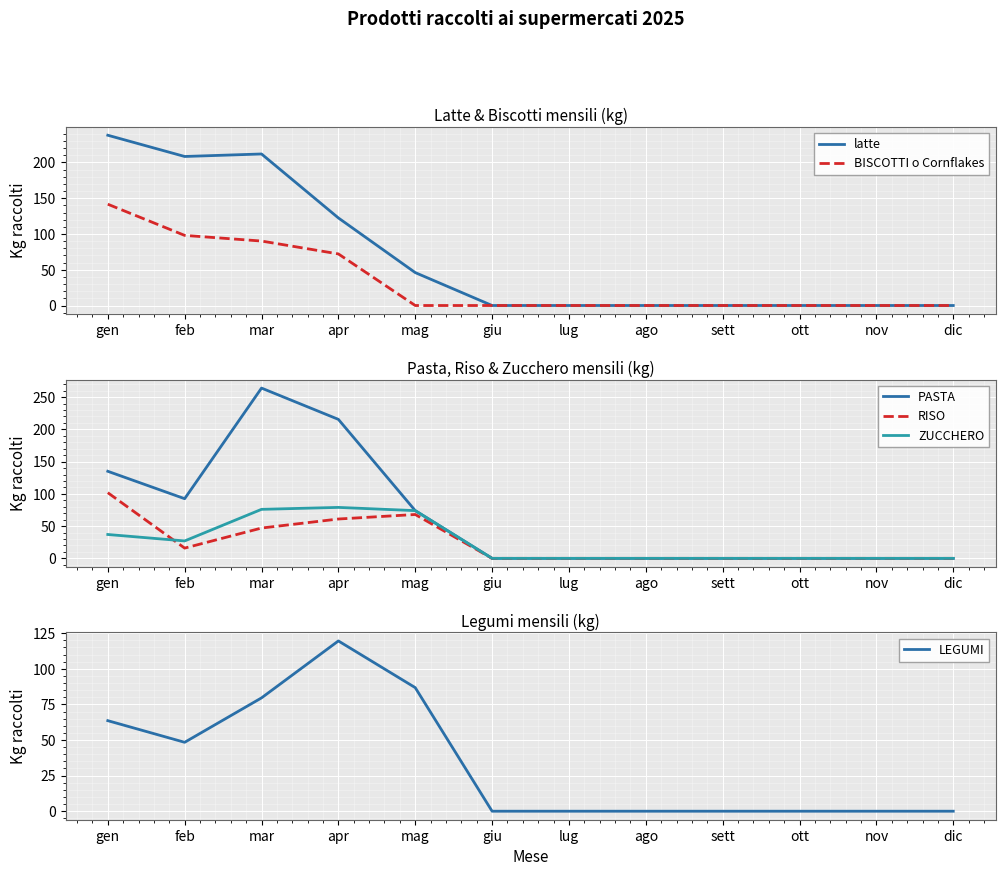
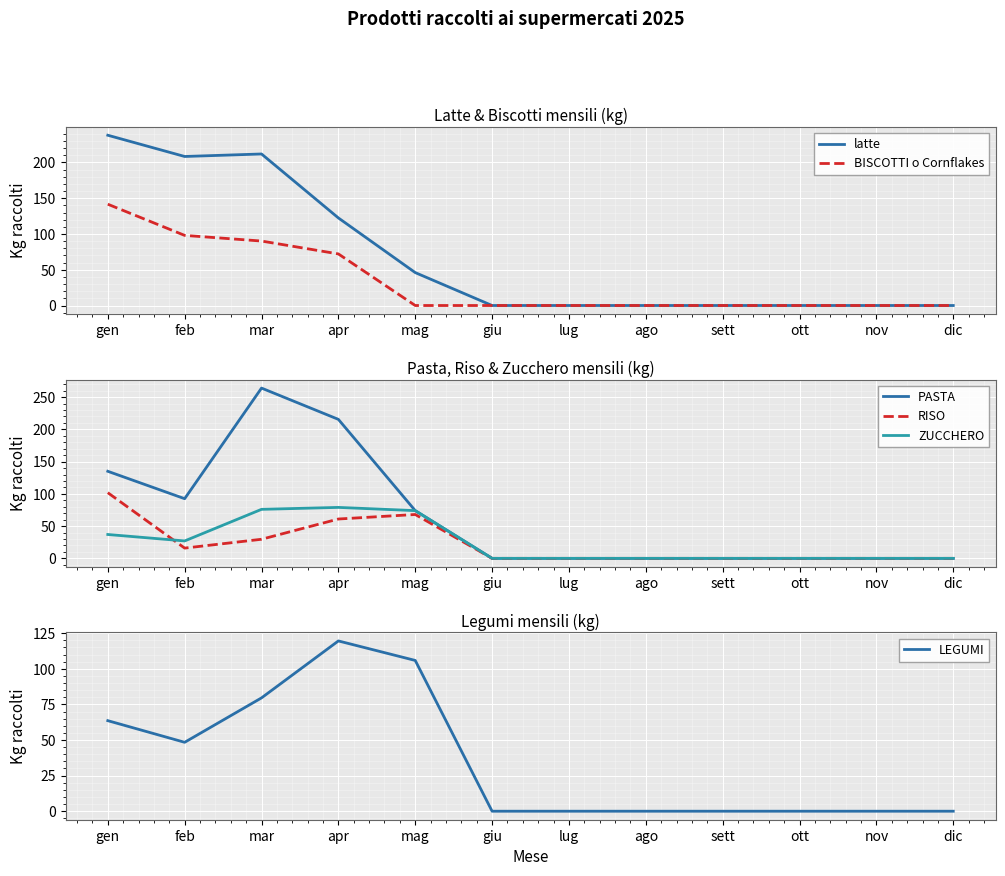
Pasta, Riso & Zucchero mensili (kg), RISO, mar: 50 -> 30
Legumi mensili (kg), mag: 87 -> 106
